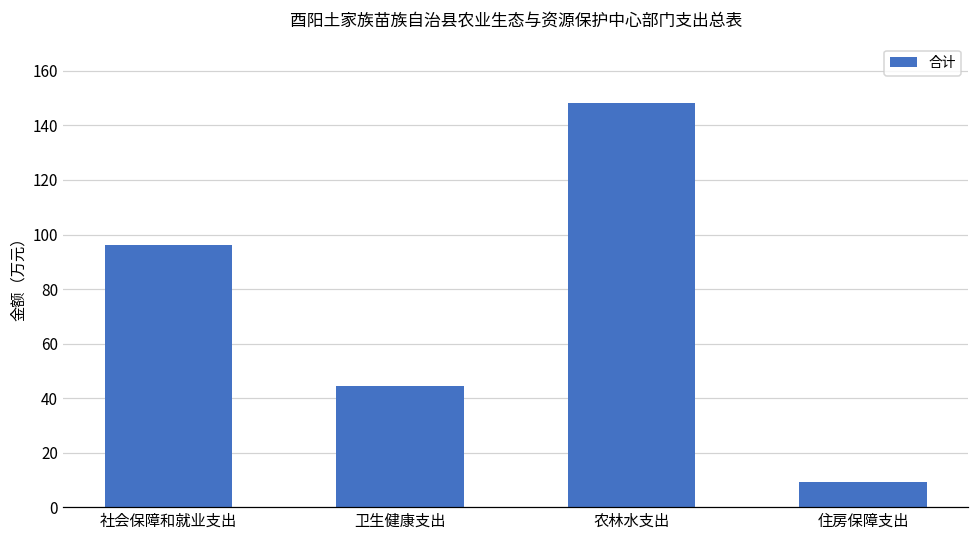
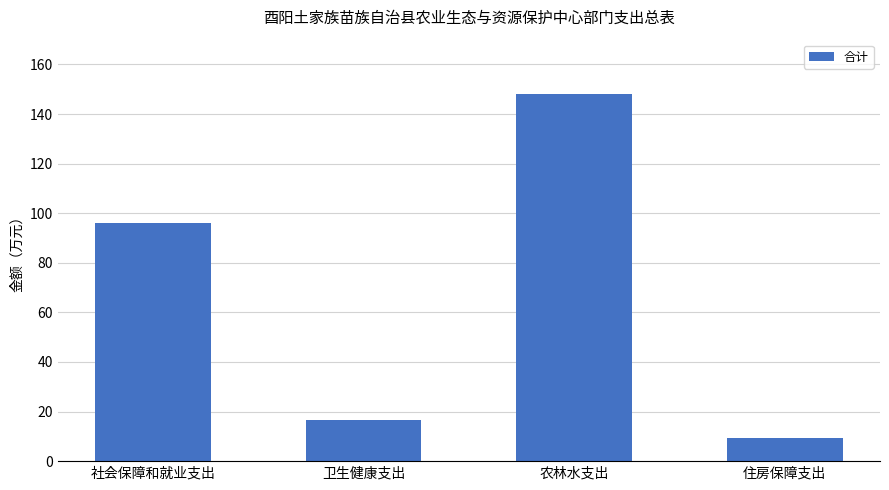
卫生健康支出: 44 -> 16
